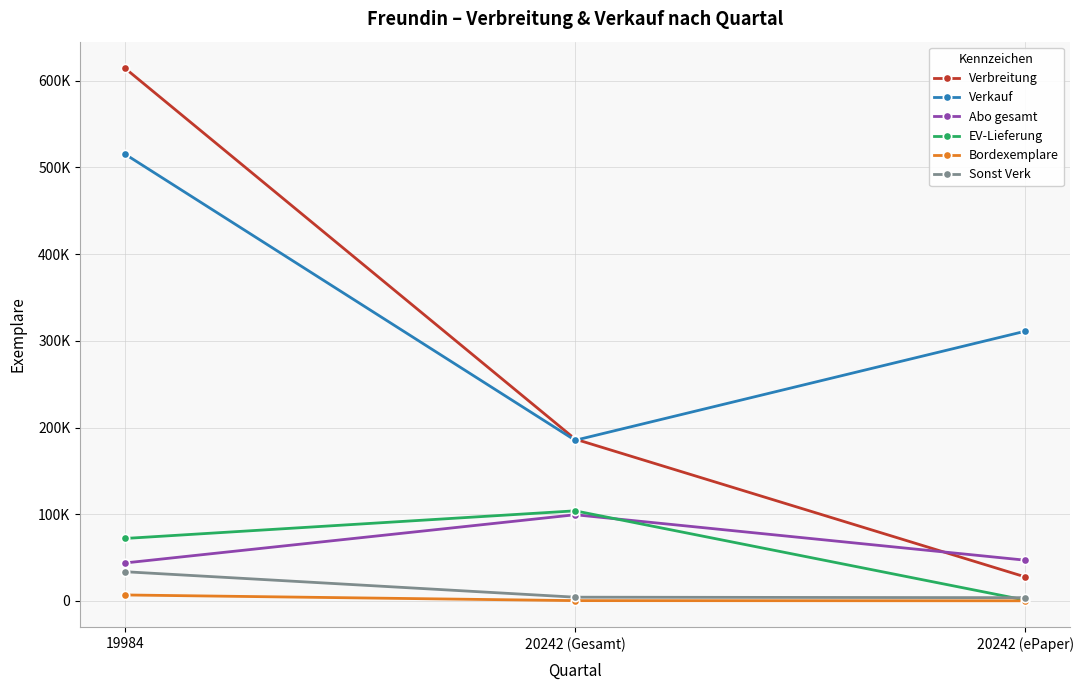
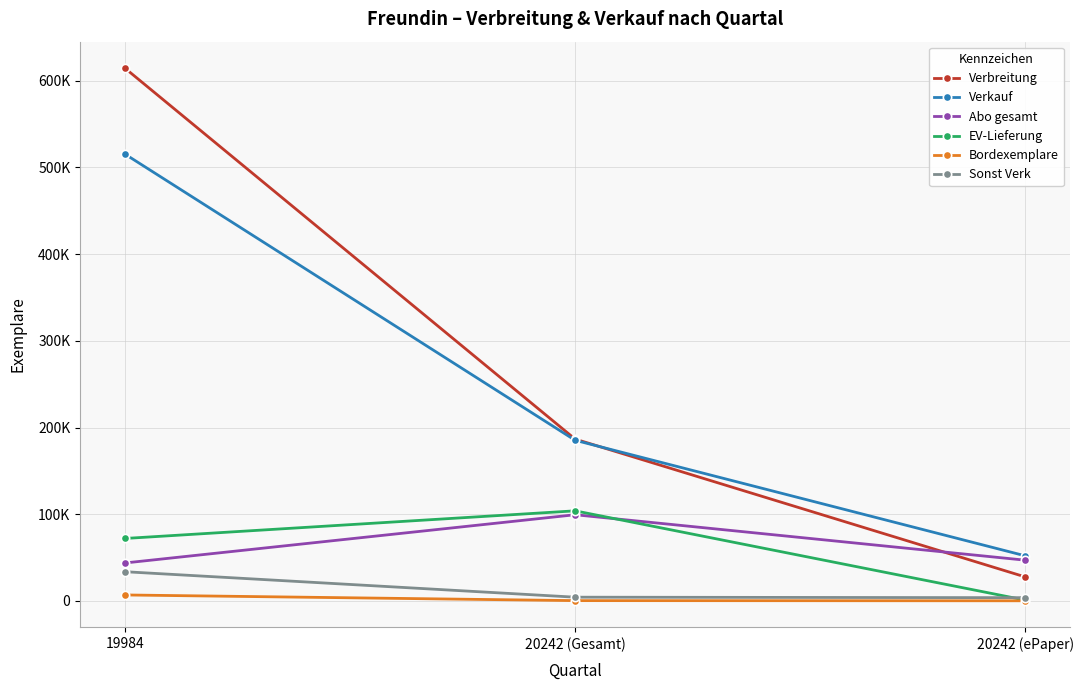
Verkauf, 20242 (ePaper): 310000 -> 50000
